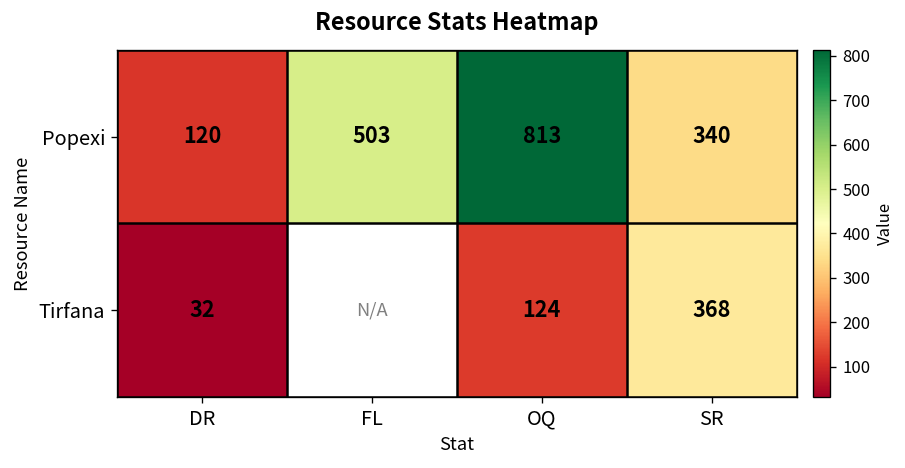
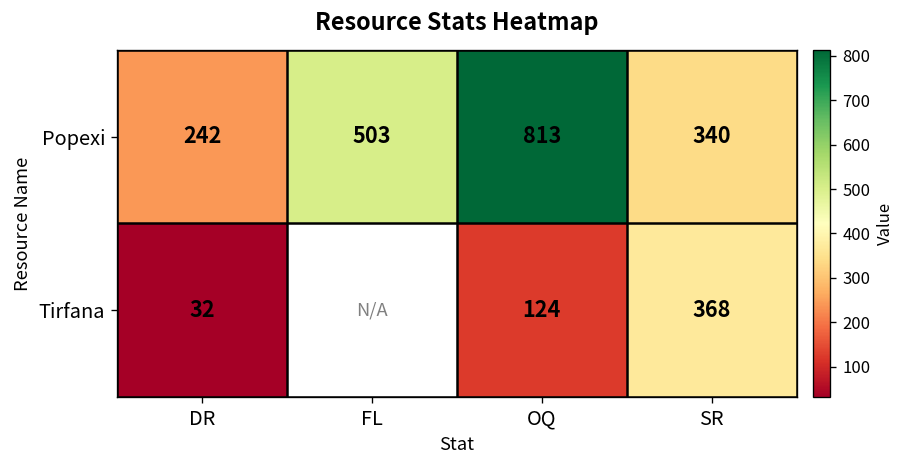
Popexi, DR: 120 -> 242
